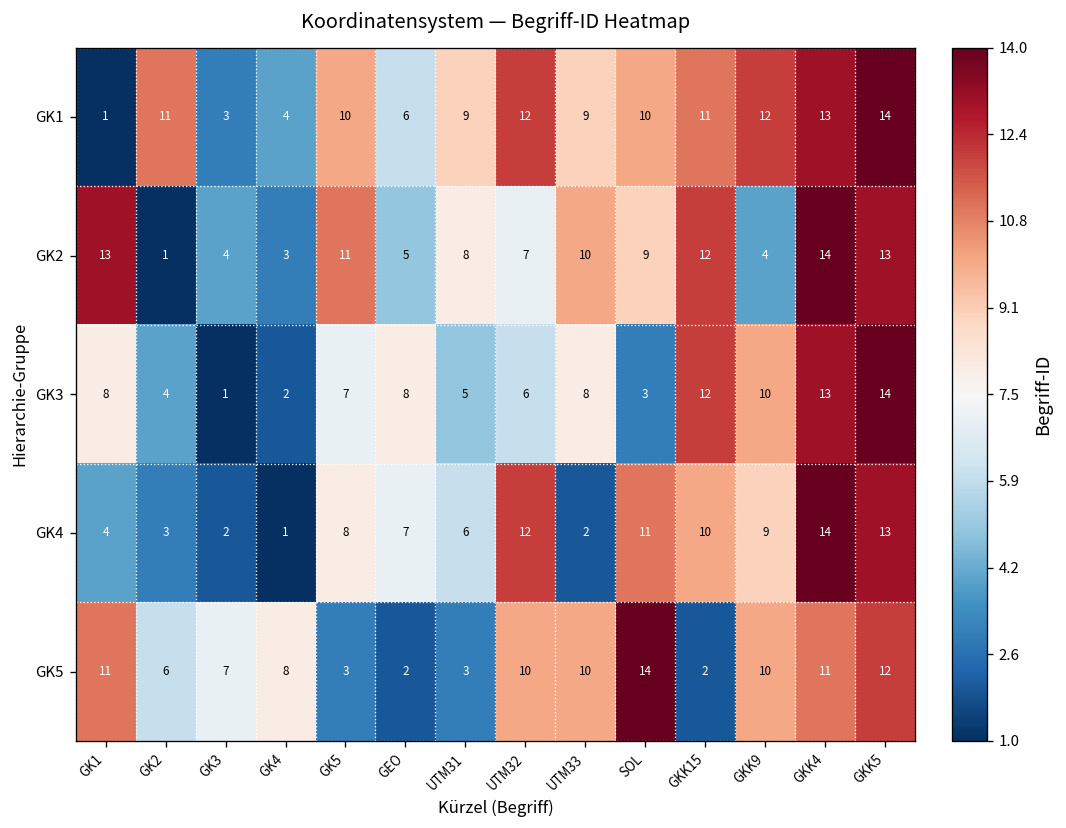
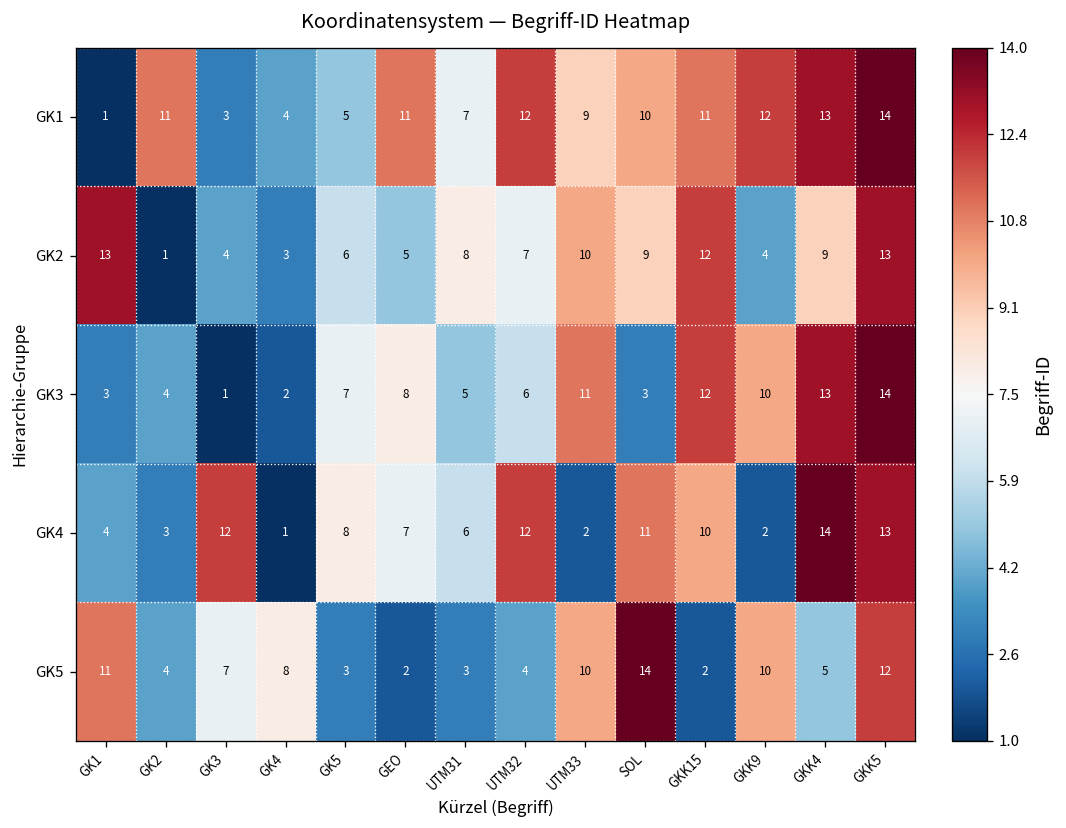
GK1, GK5: 10 -> 5
GK1, GEO: 6 -> 11
GK1, UTM31: 9 -> 7
GK2, GK5: 11 -> 6
GK2, GKK4: 14 -> 9
GK3, GK1: 8 -> 3
GK3, UTM33: 8 -> 11
GK4, GK3: 2 -> 12
GK4, GKK9: 9 -> 2
GK5, GK2: 6 -> 4
GK5, UTM32: 10 -> 4
GK5, GKK4: 11 -> 5
